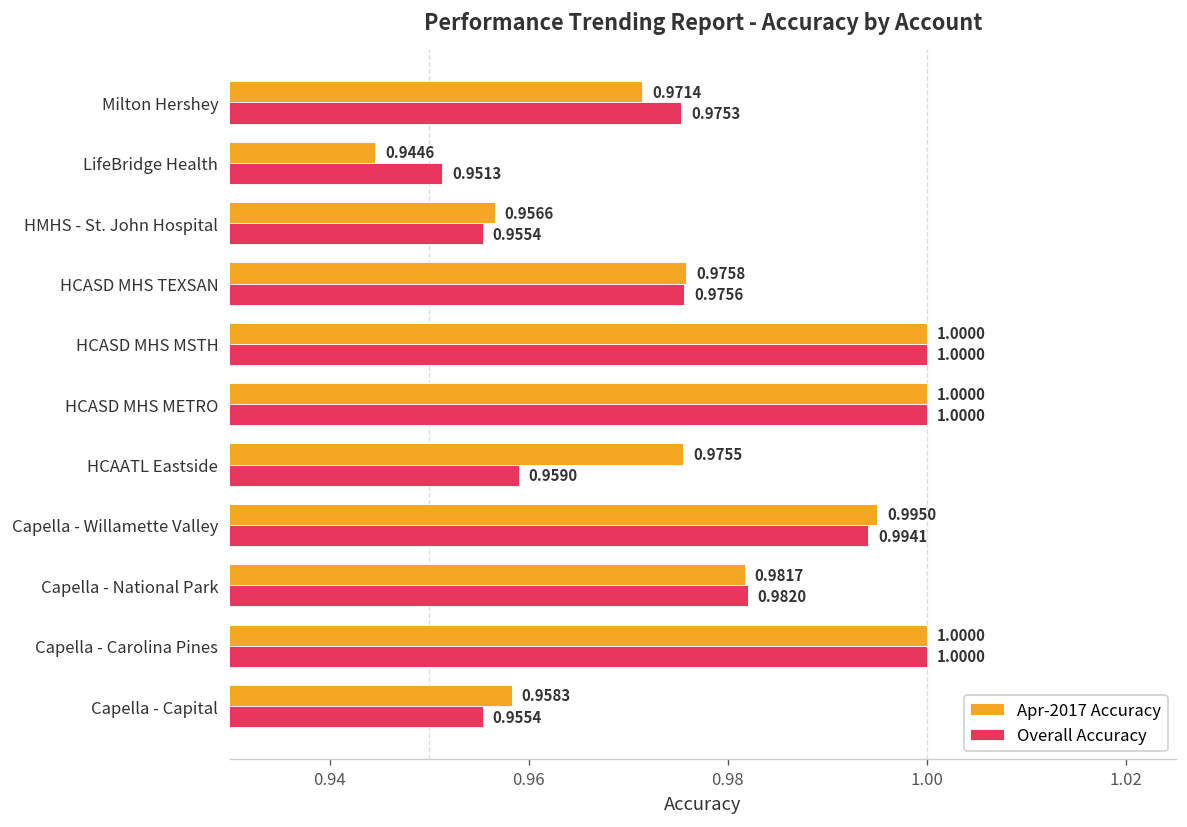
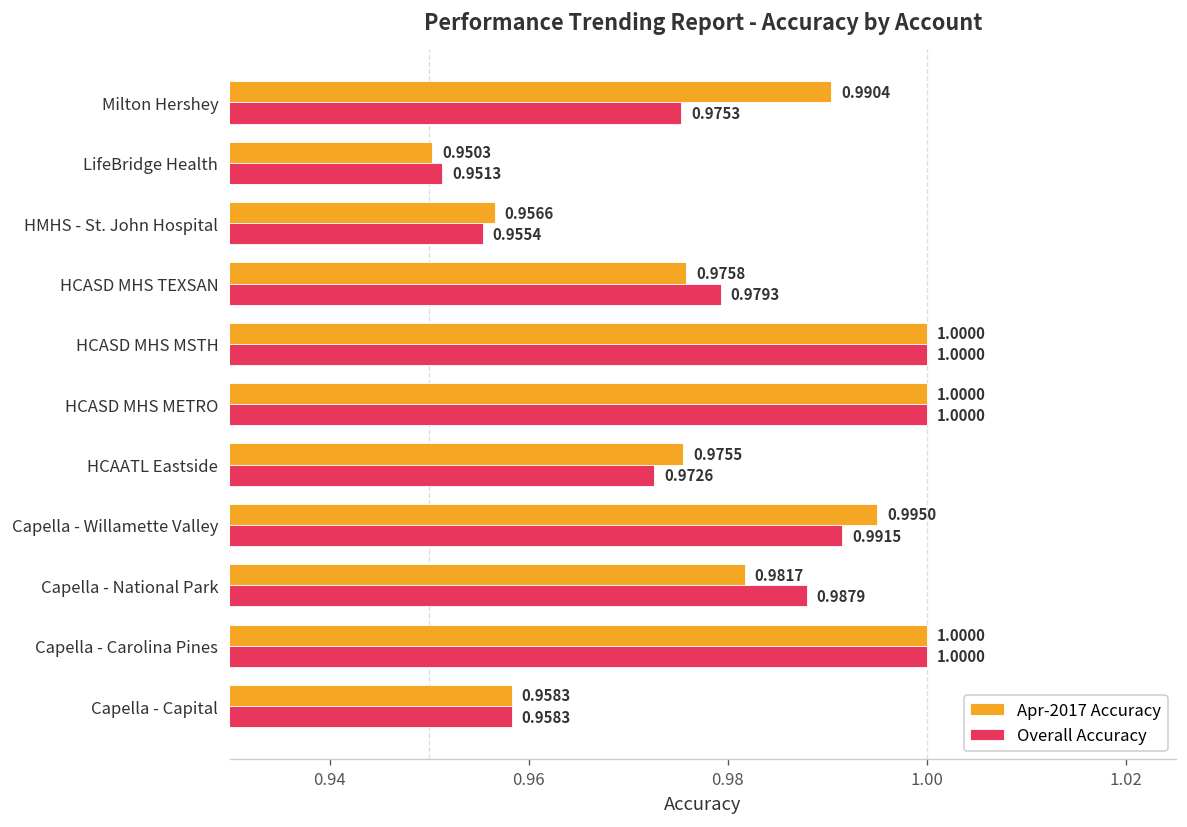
Apr-2017 Accuracy, Milton Hershey: 0.9714 -> 0.9904
Apr-2017 Accuracy, LifeBridge Health: 0.9446 -> 0.9503
Overall Accuracy, HCASD MHS TEXSAN: 0.9756 -> 0.9793
Overall Accuracy, HCAATL Eastside: 0.9590 -> 0.9726
Overall Accuracy, Capella - Willamette Valley: 0.9941 -> 0.9915
Overall Accuracy, Capella - National Park: 0.9820 -> 0.9879
Overall Accuracy, Capella - Capital: 0.9554 -> 0.9583
